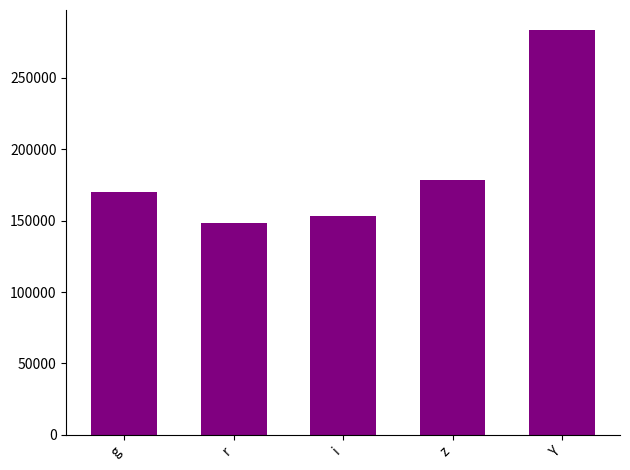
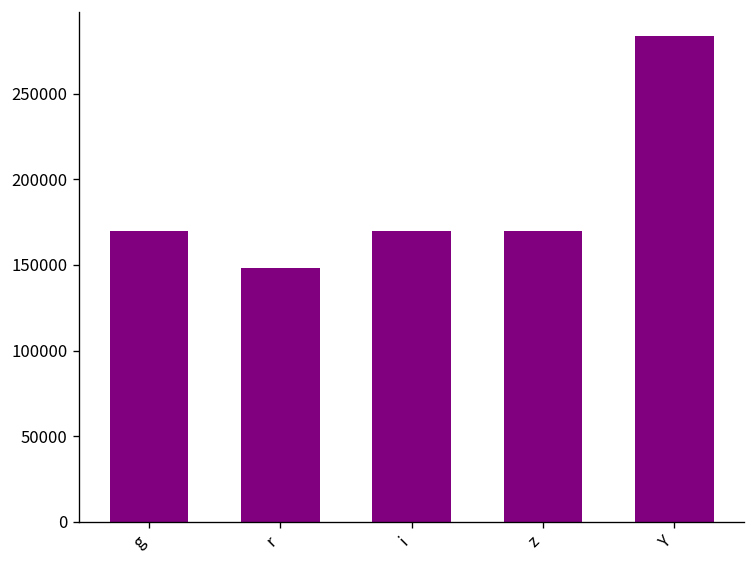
i: 153000 -> 170000
z: 178000 -> 170000
